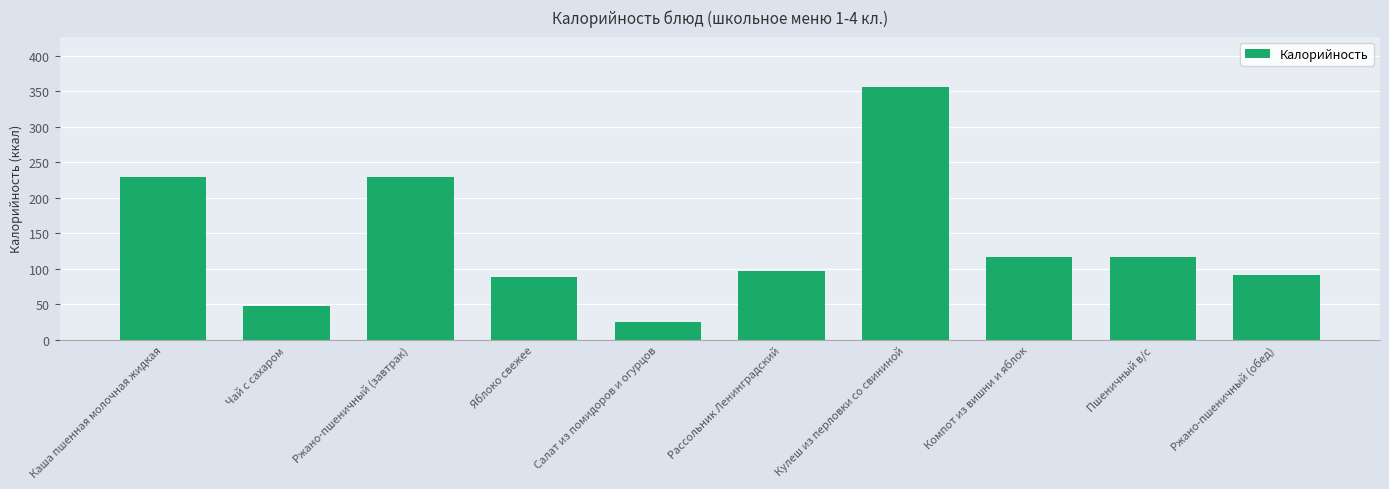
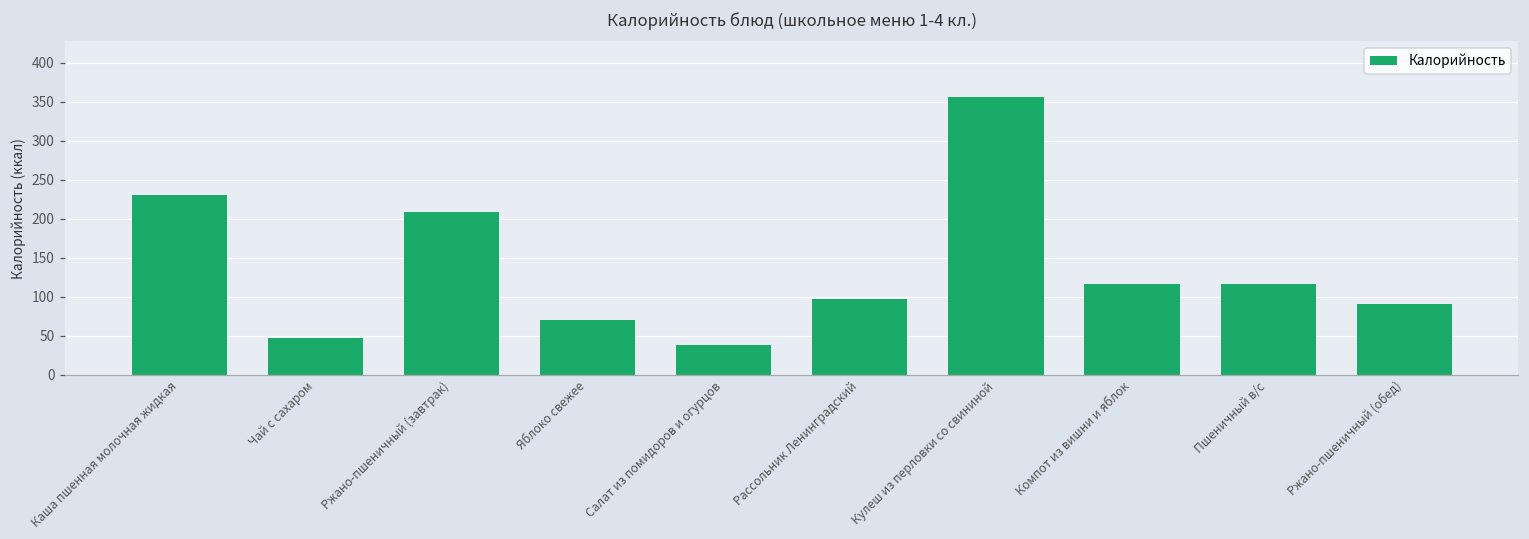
Ржано-пшеничный (завтрак): 230 -> 210
Яблоко свежее: 90 -> 70
Салат из помидоров и огурцов: 30 -> 40
